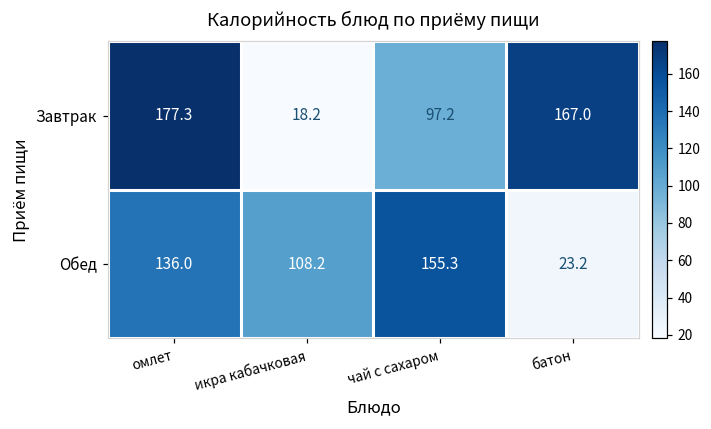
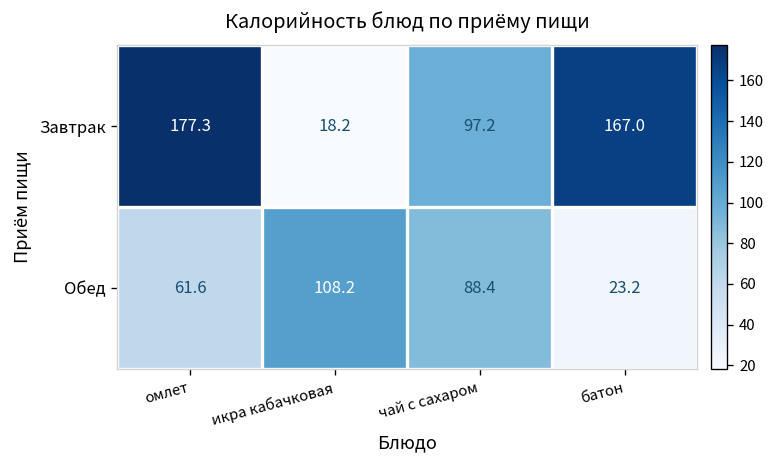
Обед, омлет: 136.0 -> 61.6
Обед, чай с сахаром: 155.3 -> 88.4
